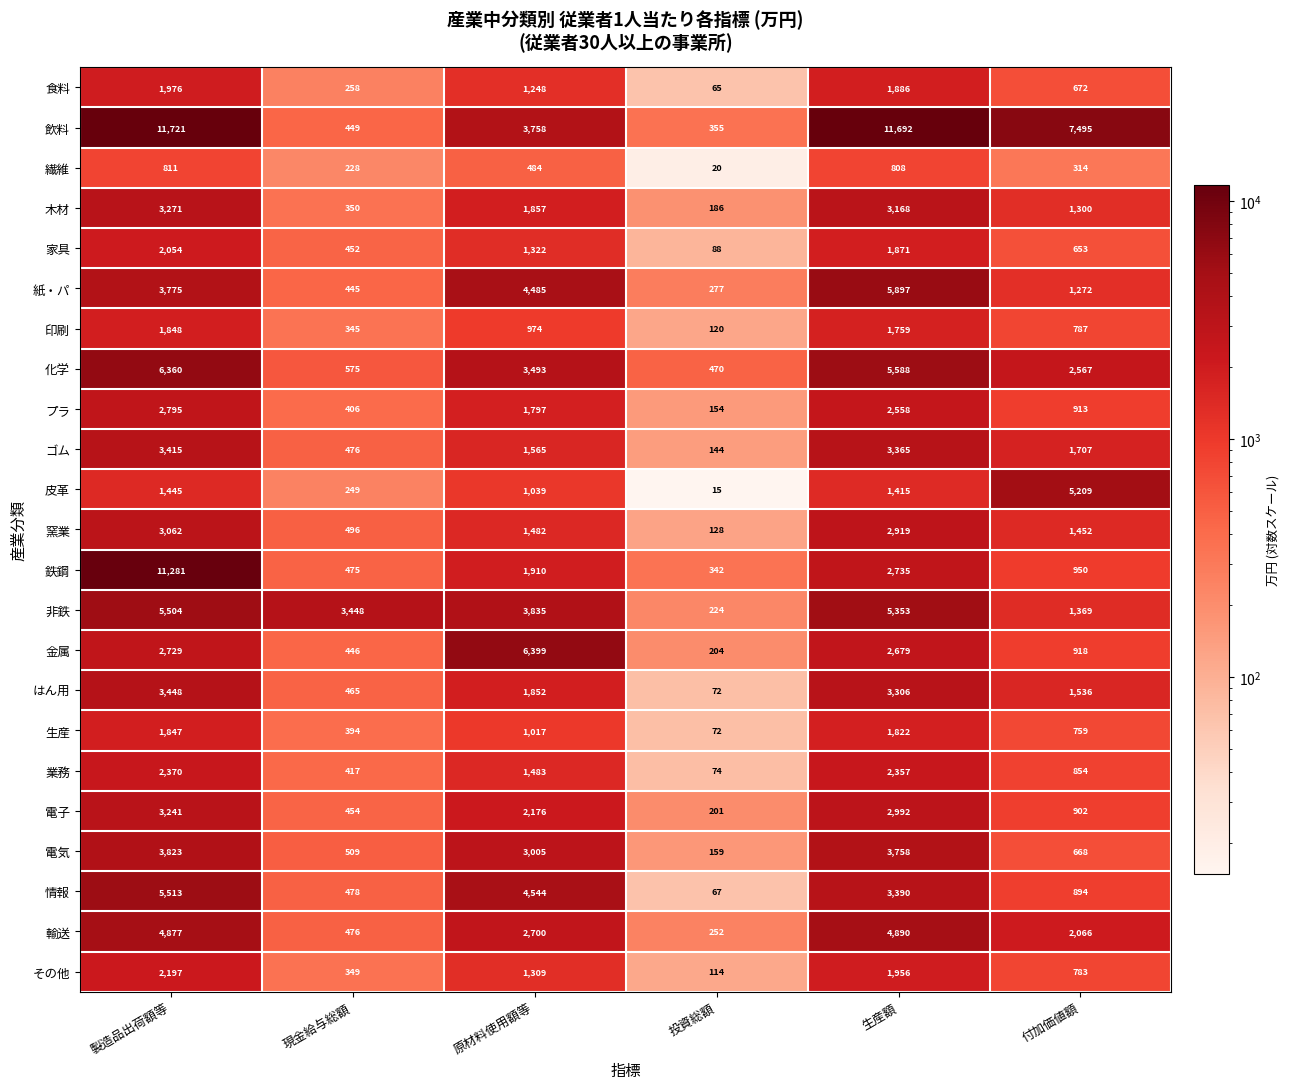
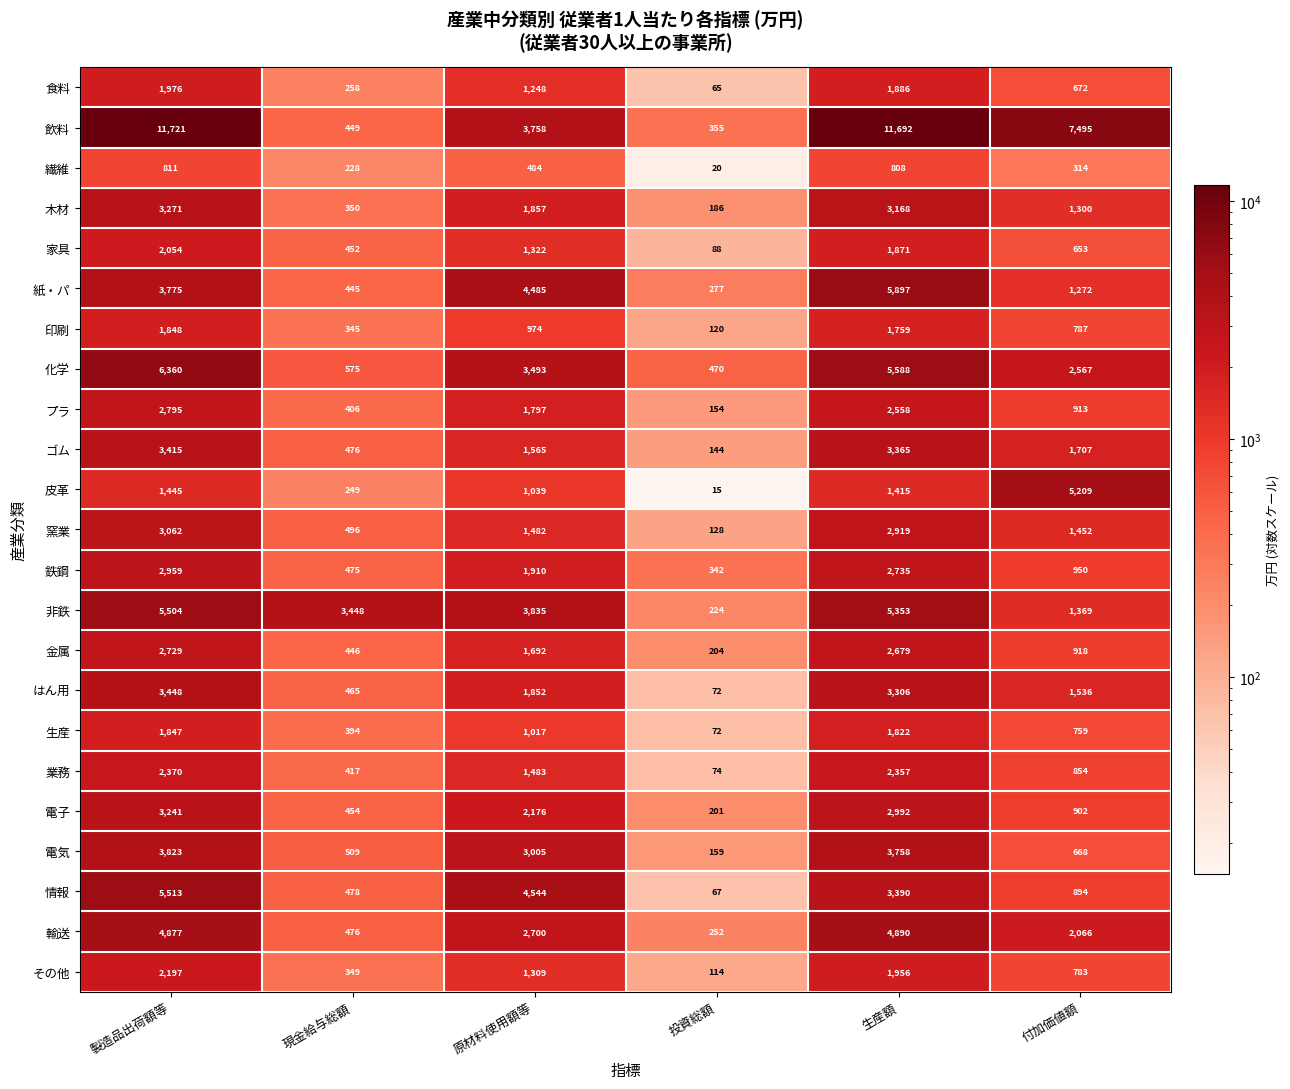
鉄鋼, 製造品出荷額等: 11,281 -> 2,959
金属, 原材料使用額等: 6,399 -> 1,692
